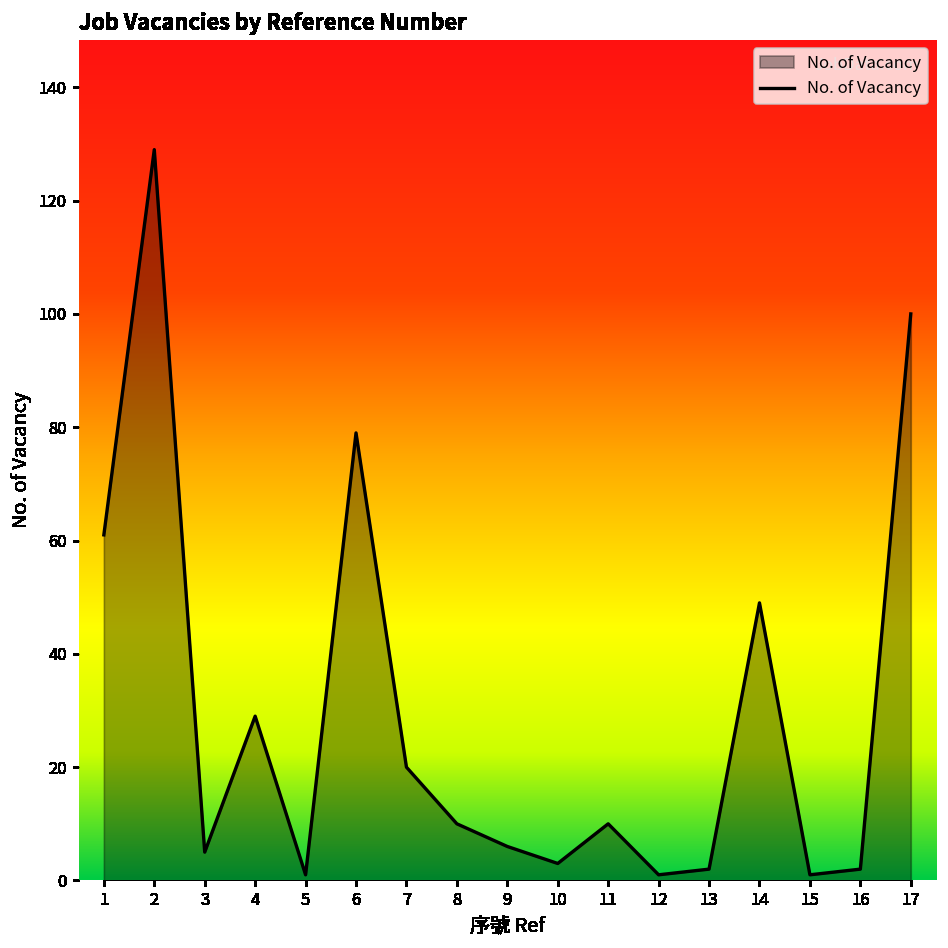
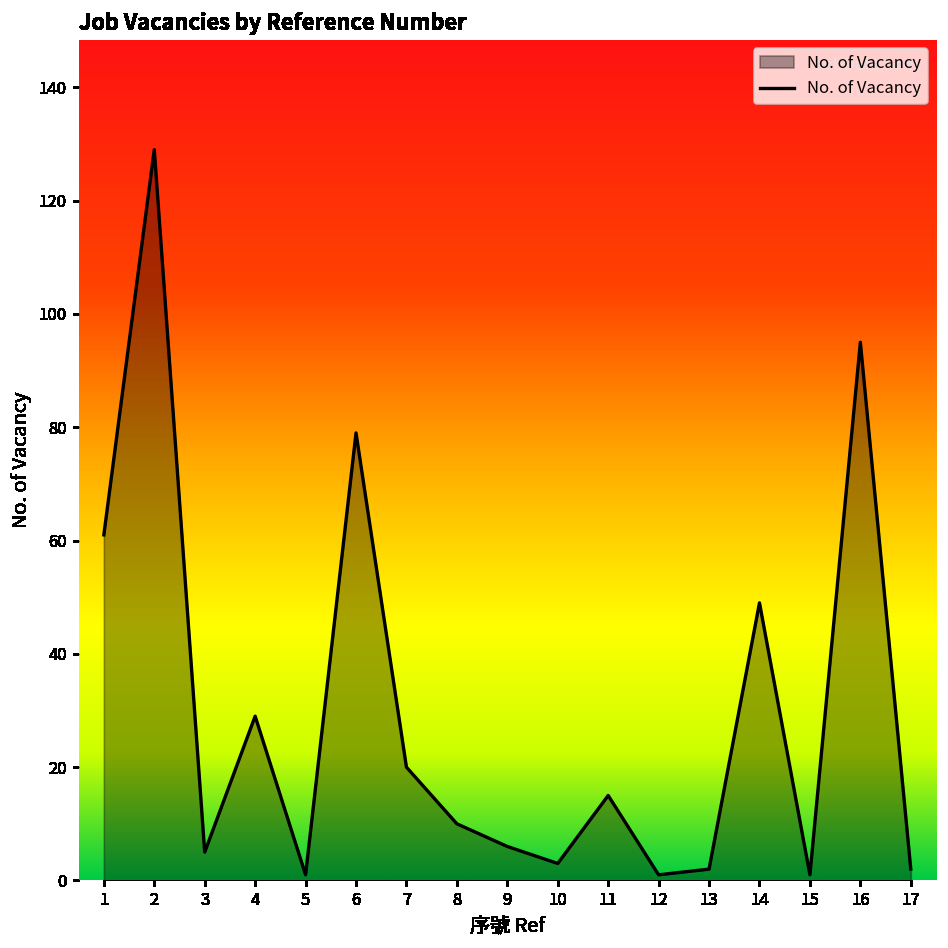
11: 10 -> 15
16: 2 -> 95
17: 100 -> 2
